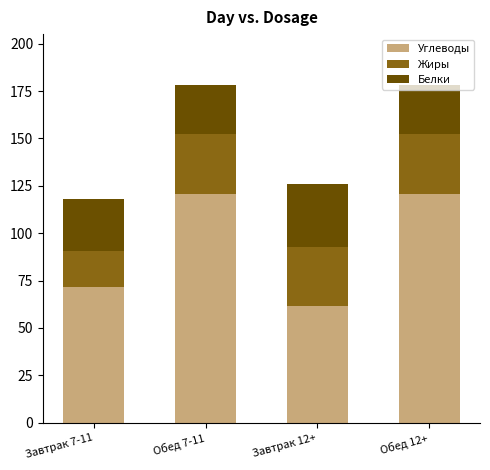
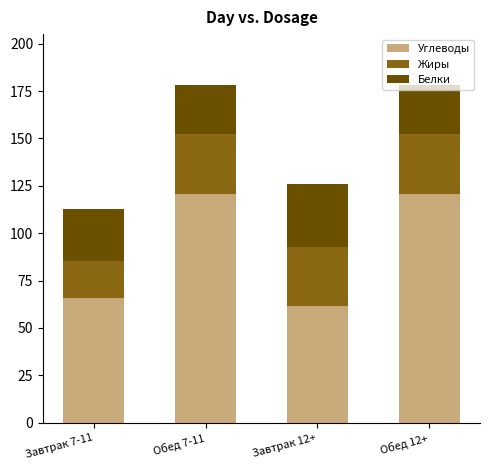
Углеводы, Завтрак 7-11: 72 -> 66
